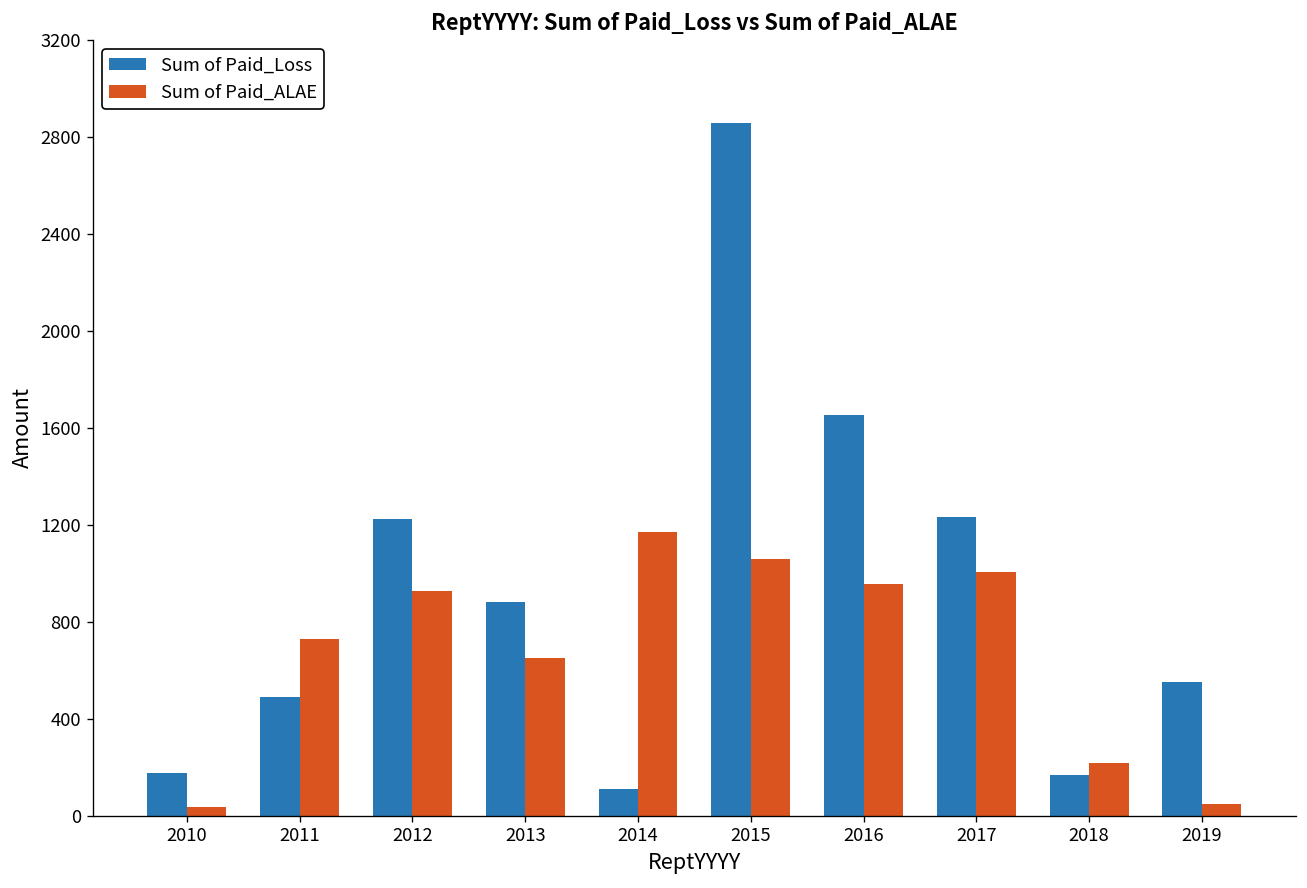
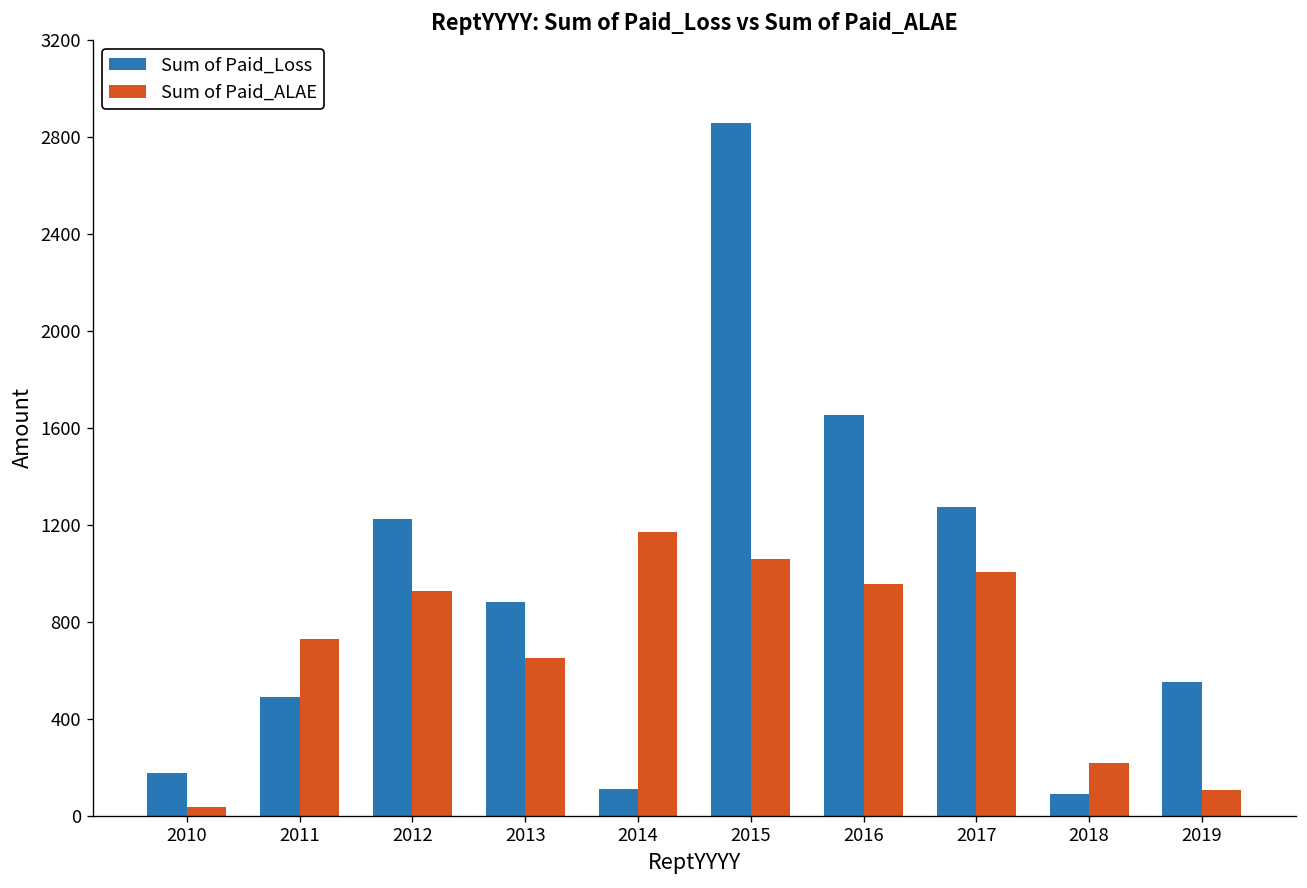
Sum of Paid_Loss, 2017: 1230 -> 1270
Sum of Paid_Loss, 2018: 170 -> 90
Sum of Paid_ALAE, 2019: 50 -> 110
